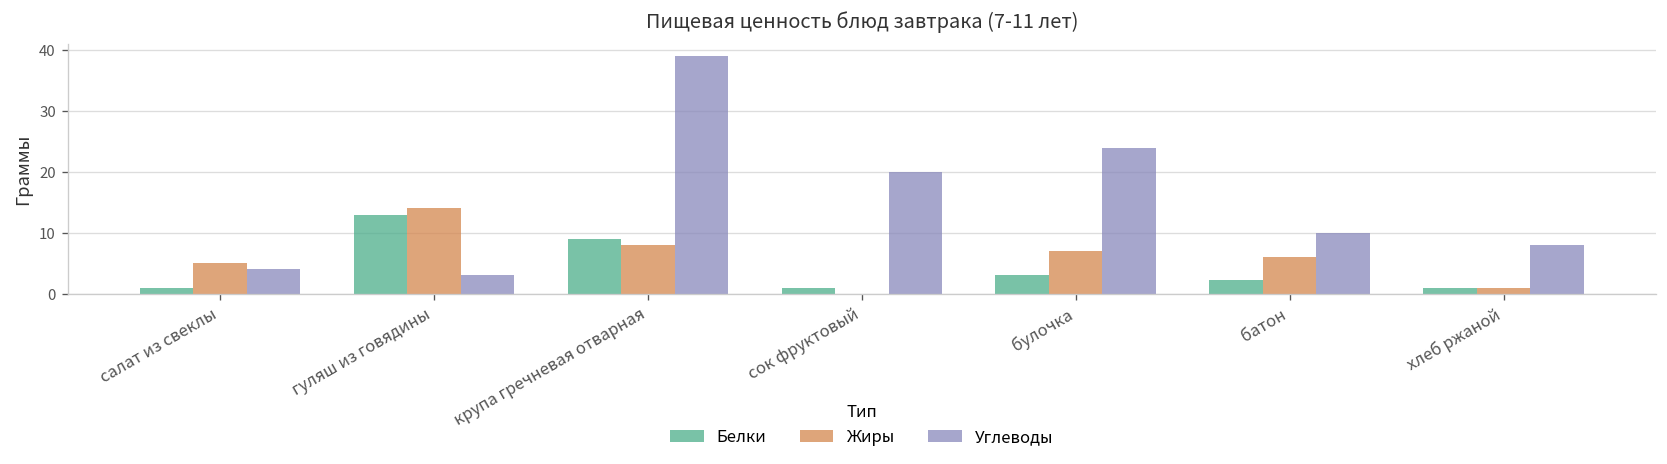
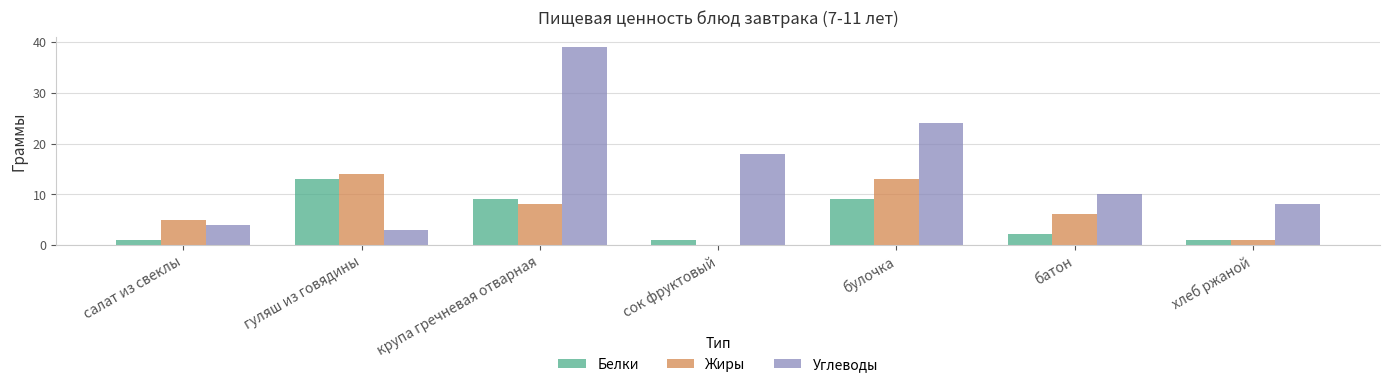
Углеводы, сок фруктовый: 20 -> 18
Белки, булочка: 3 -> 9
Жиры, булочка: 7 -> 13
